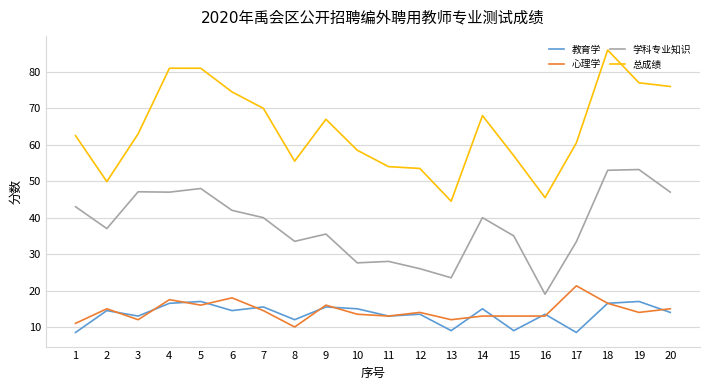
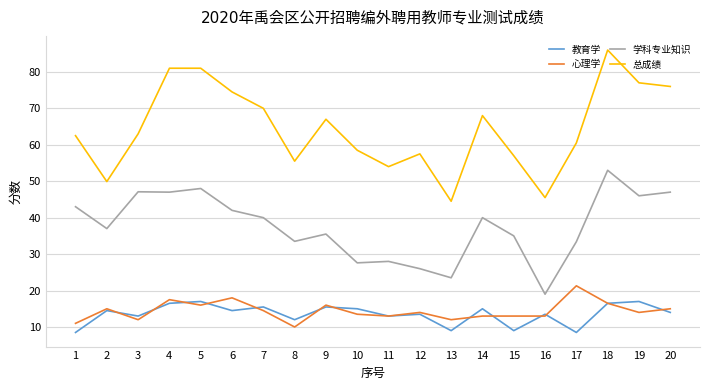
总成绩, 12: 54 -> 58
学科专业知识, 19: 53 -> 46
